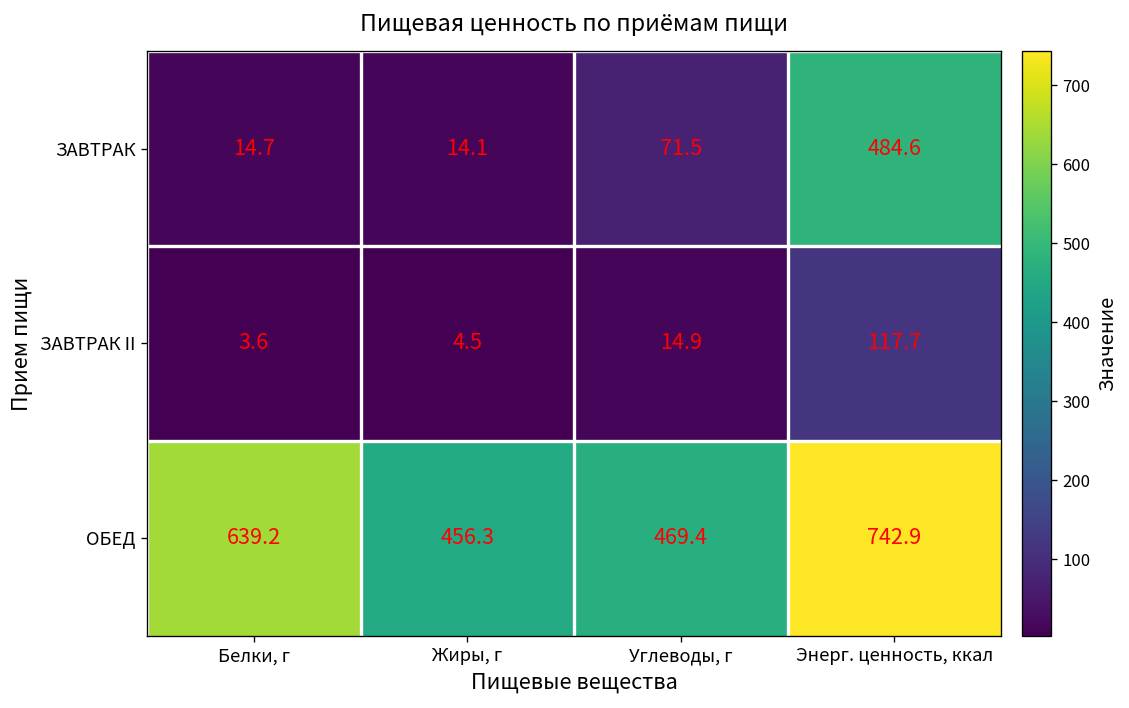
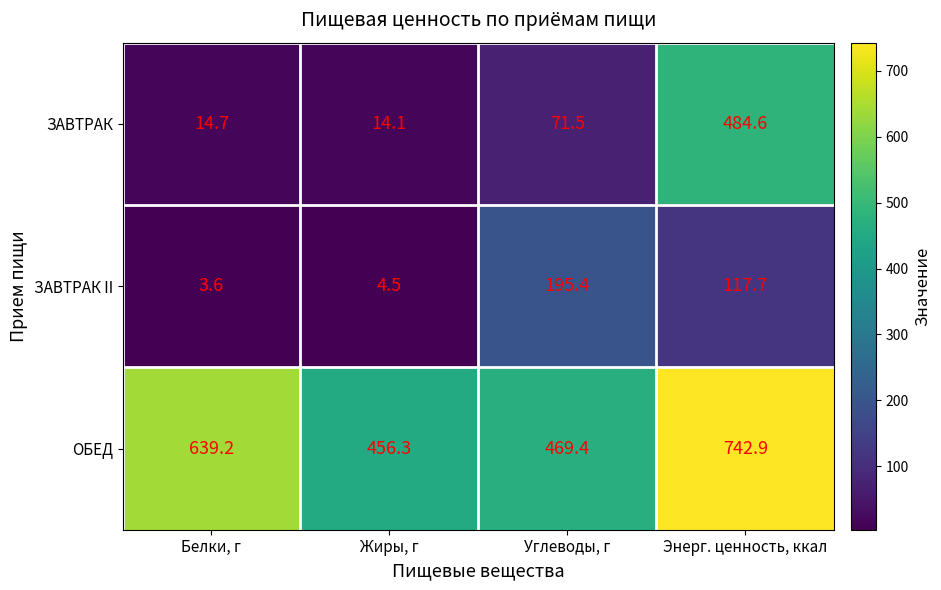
ЗАВТРАК II, Углеводы, г: 14.9 -> 195.4
